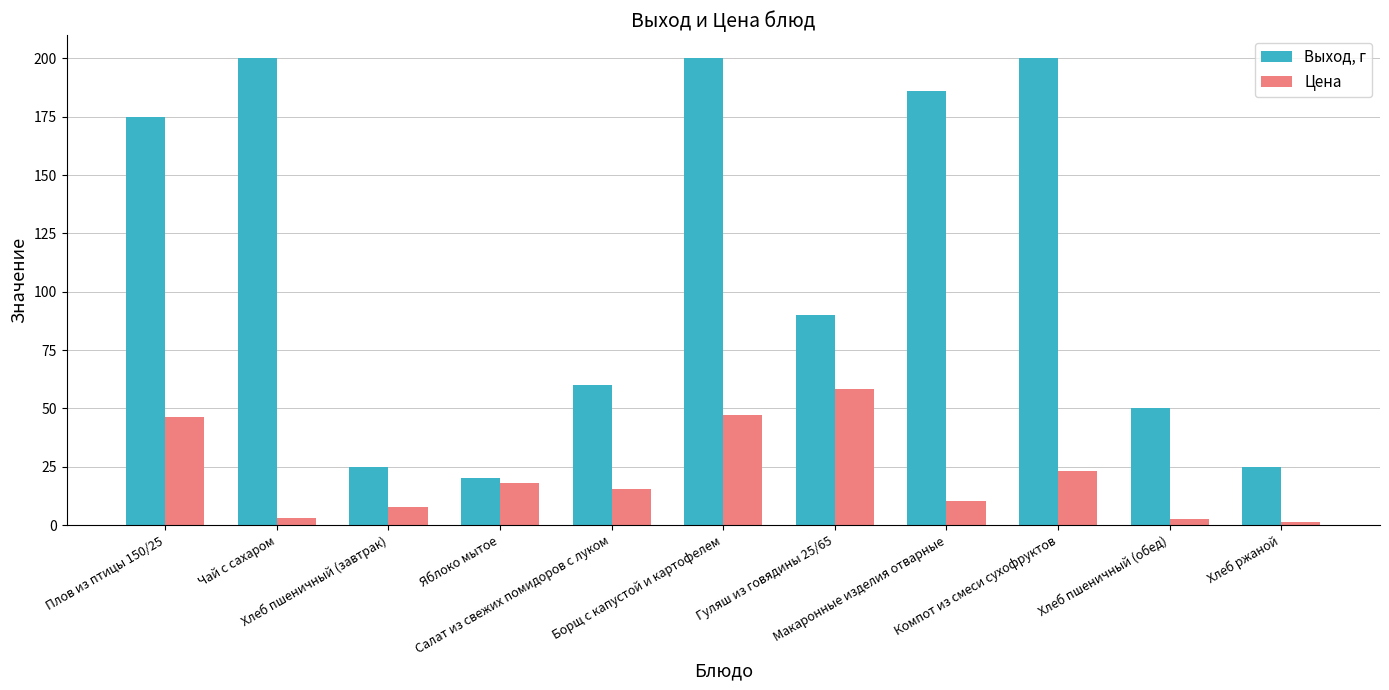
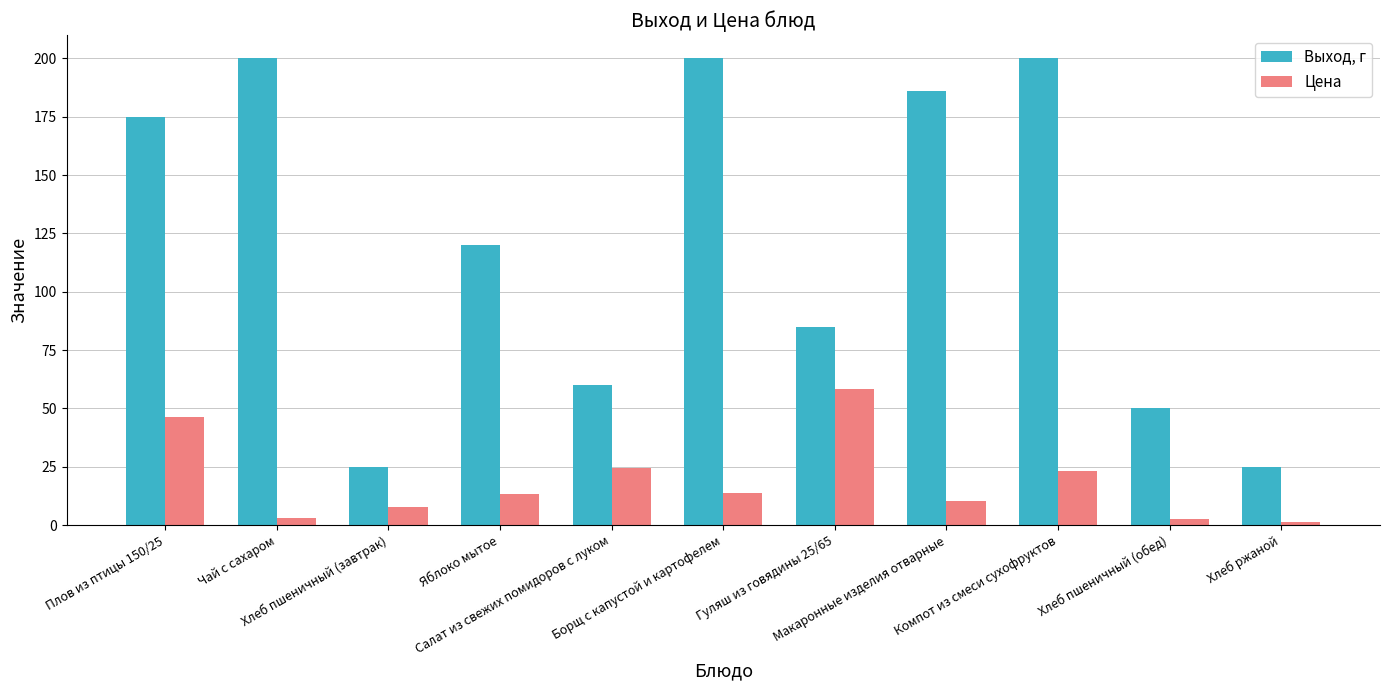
Выход, г, Яблоко мытое: 20 -> 120
Цена, Яблоко мытое: 18 -> 13
Цена, Салат из свежих помидоров с луком: 16 -> 25
Цена, Борщ с капустой и картофелем: 47 -> 14
Выход, г, Гуляш из говядины 25/65: 90 -> 85
